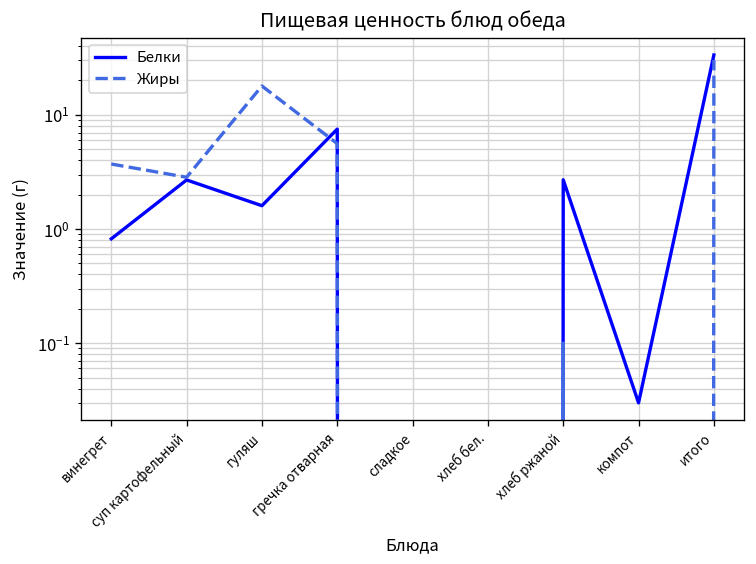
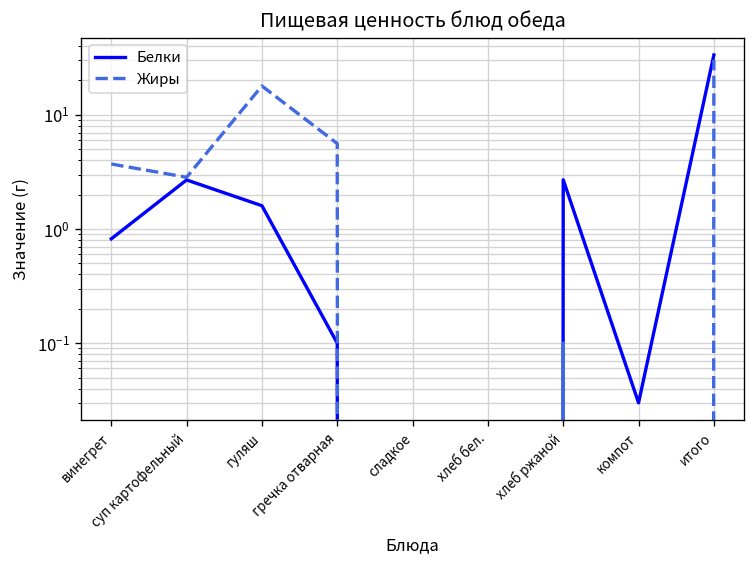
Белки, гречка отварная: 8 -> 0.1
